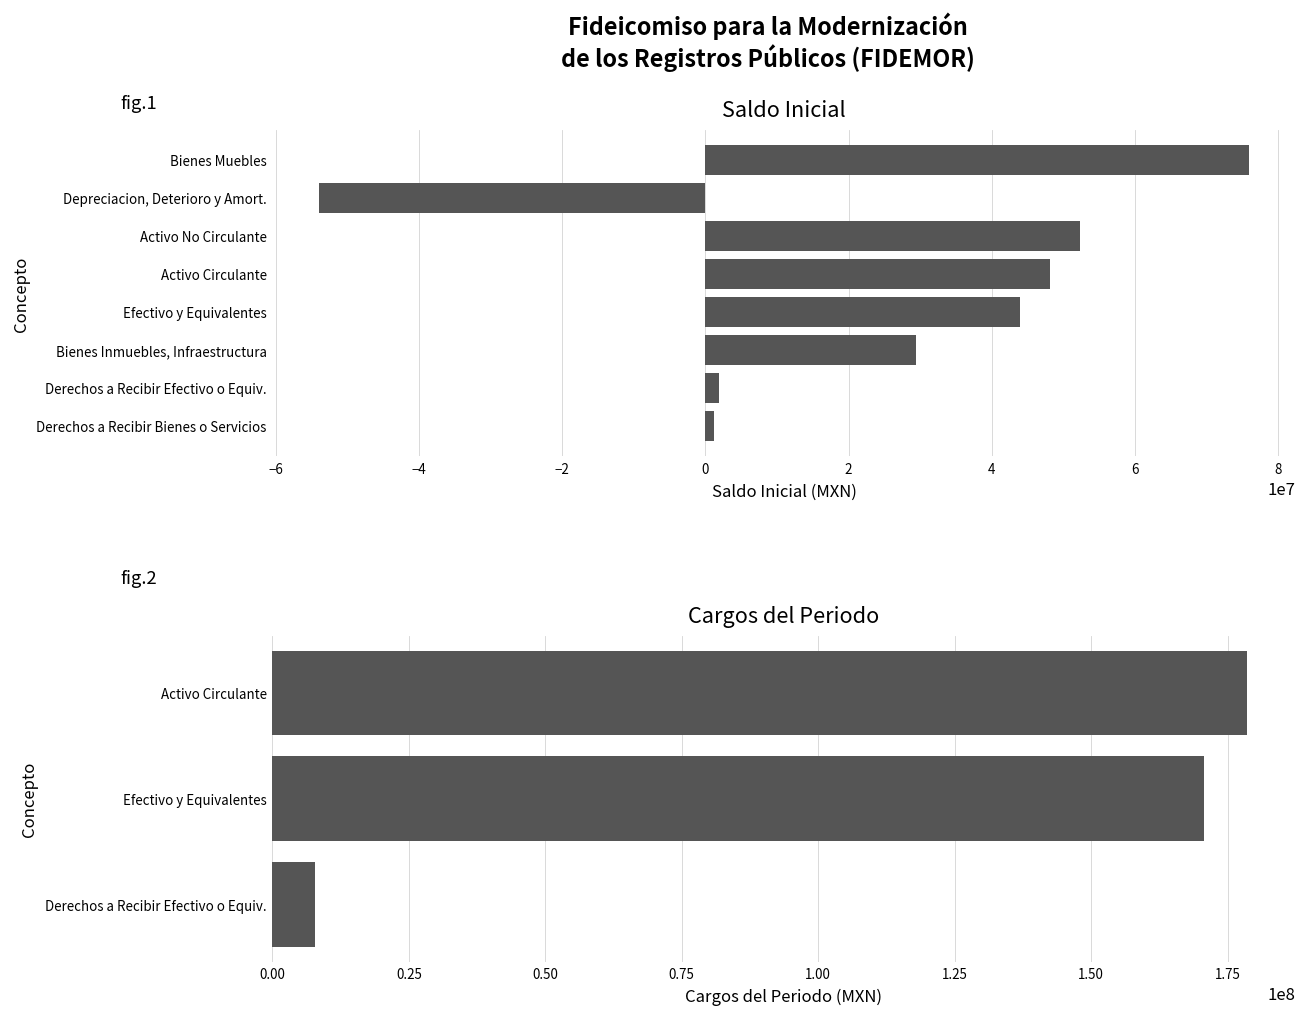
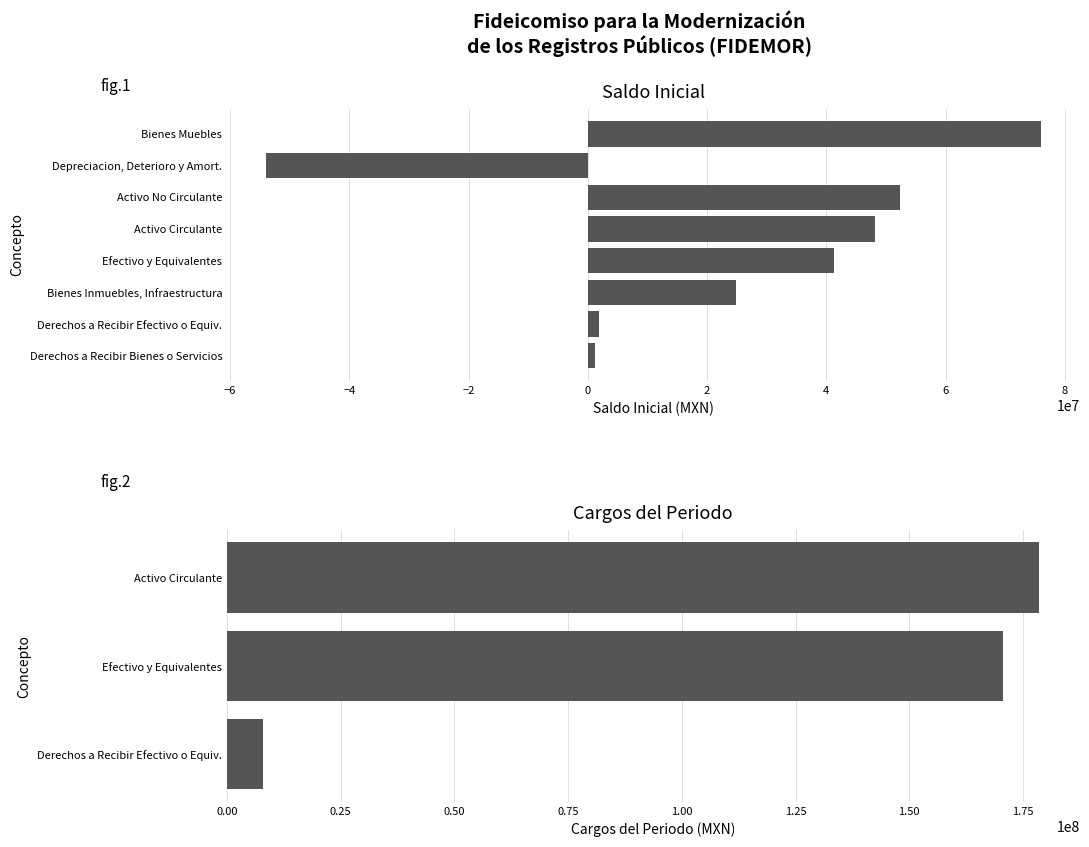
Saldo Inicial, Efectivo y Equivalentes: 44000000 -> 41000000
Saldo Inicial, Bienes Inmuebles, Infraestructura: 29000000 -> 25000000
